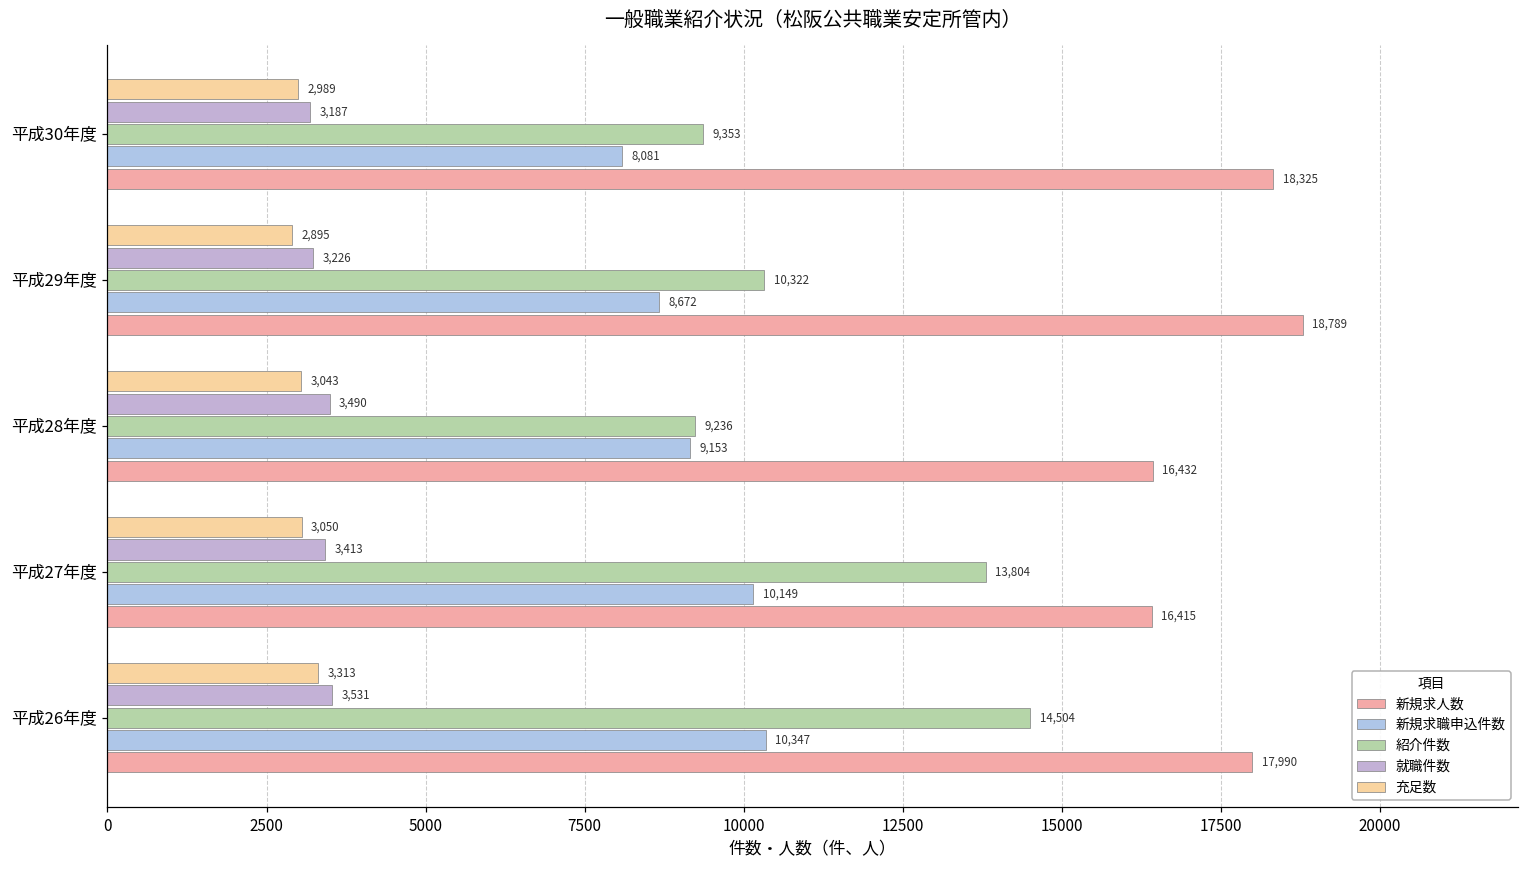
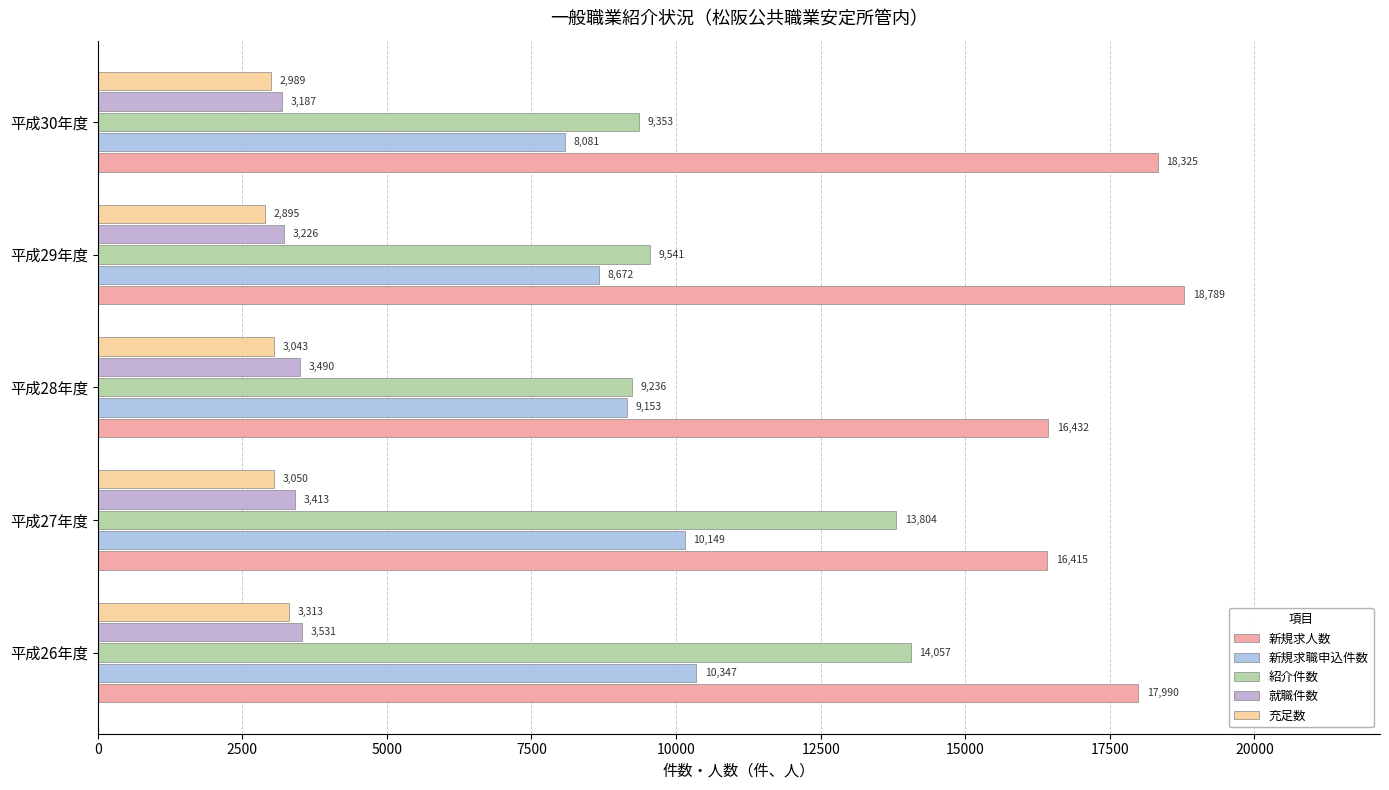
紹介件数, 平成29年度: 10,322 -> 9,541
紹介件数, 平成26年度: 14,504 -> 14,057
